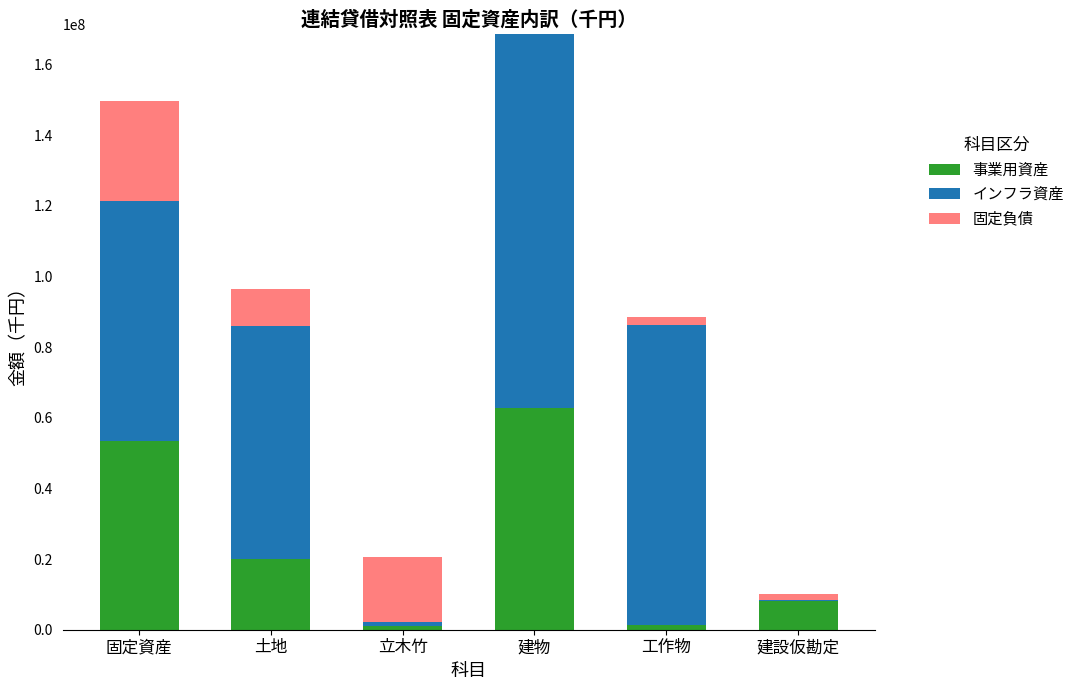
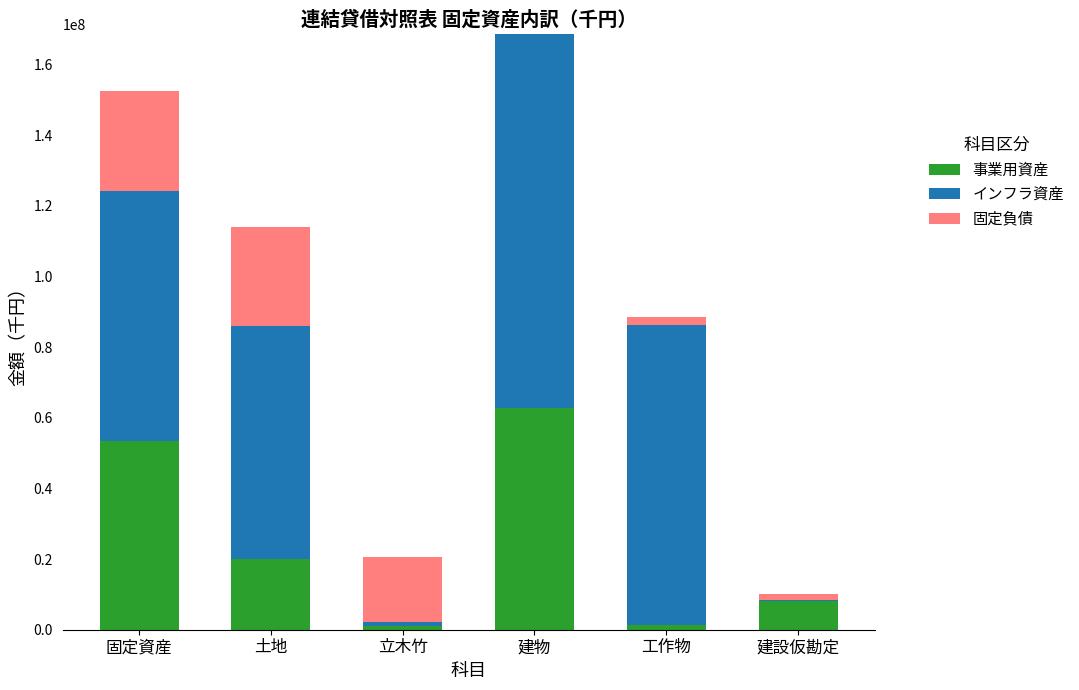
インフラ資産, 固定資産: 68000000 -> 71000000
固定負債, 土地: 11000000 -> 28000000
